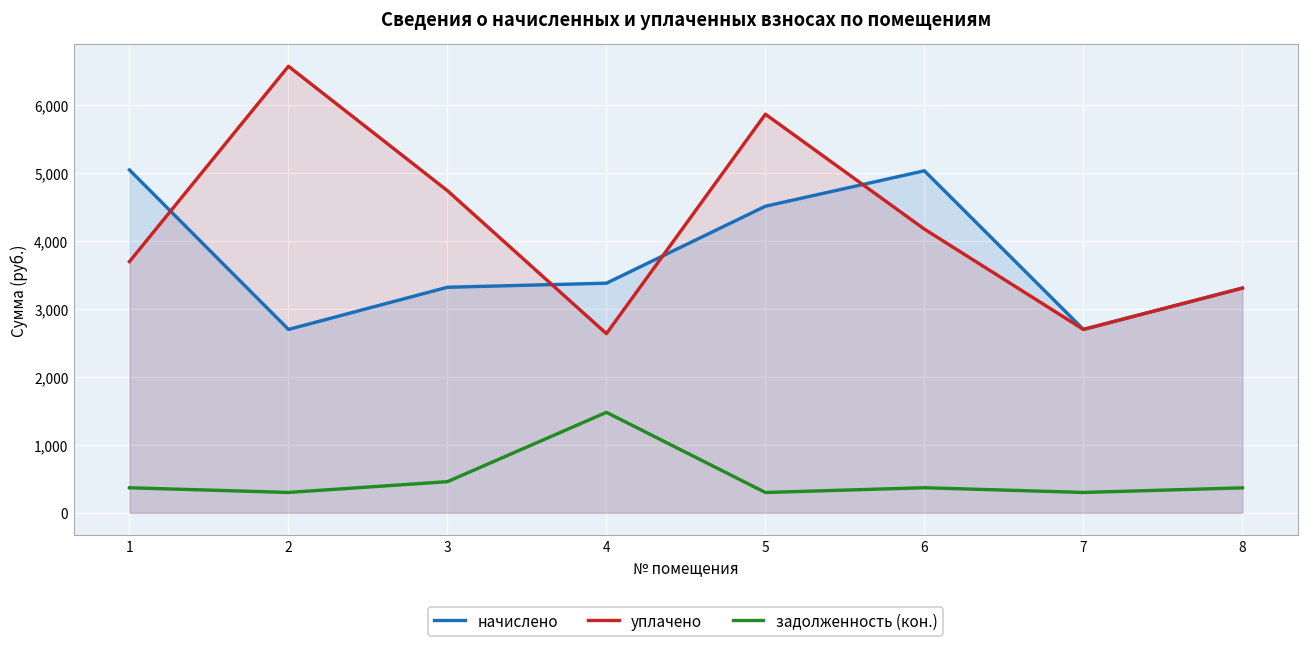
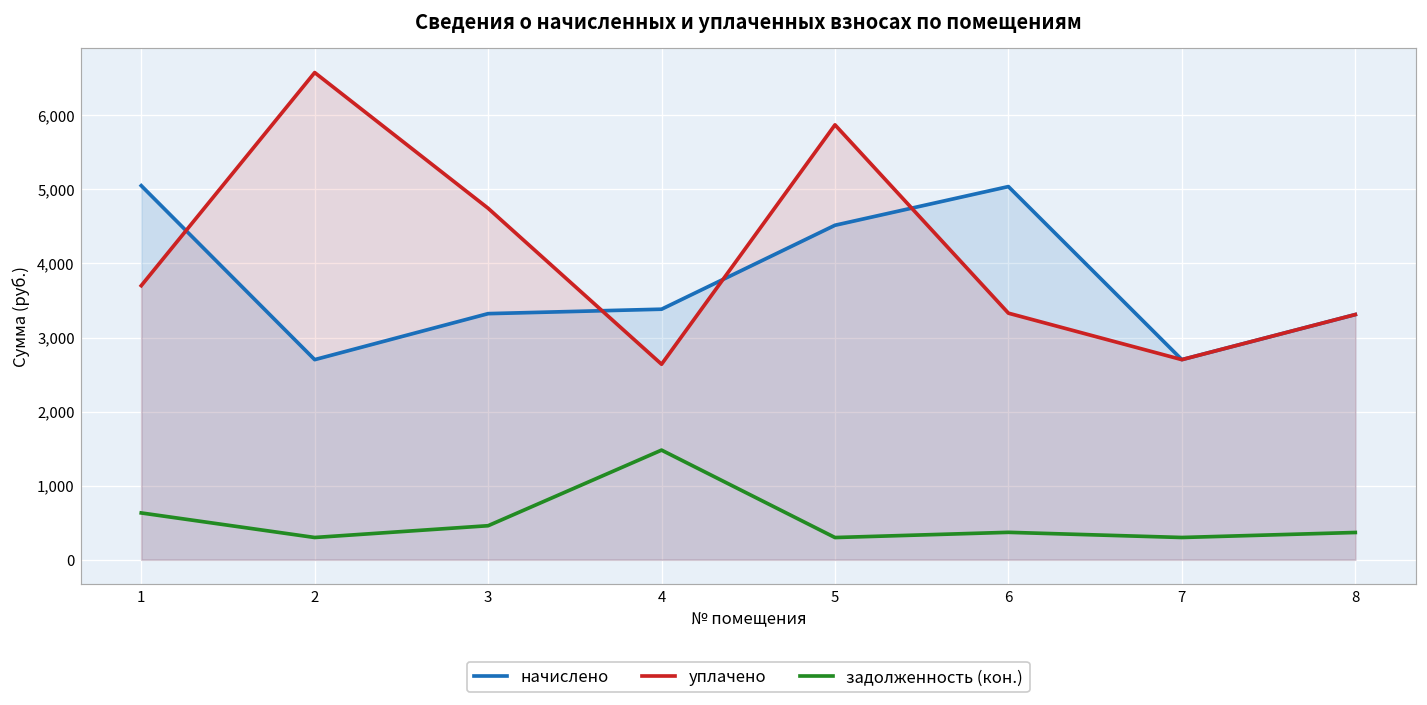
задолженность (кон.), 1: 400 -> 600
уплачено, 6: 4,200 -> 3,300
